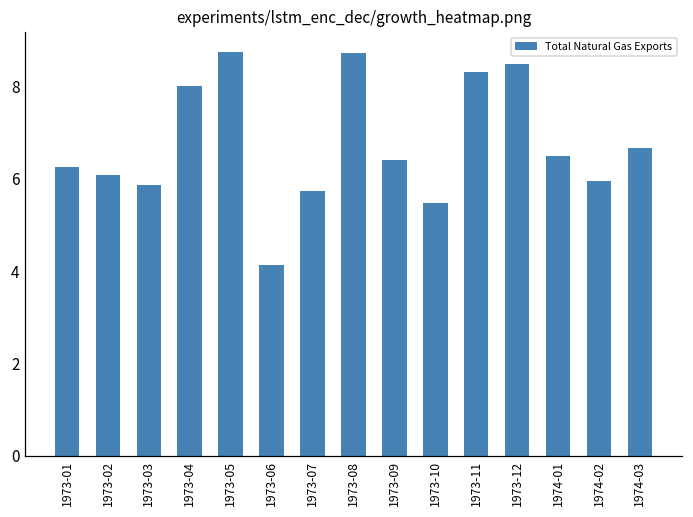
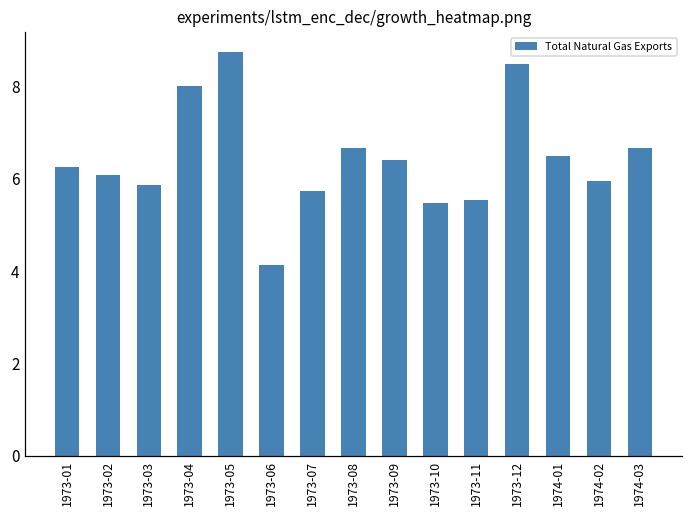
1973-08: 8.7 -> 6.7
1973-11: 8.3 -> 5.5
